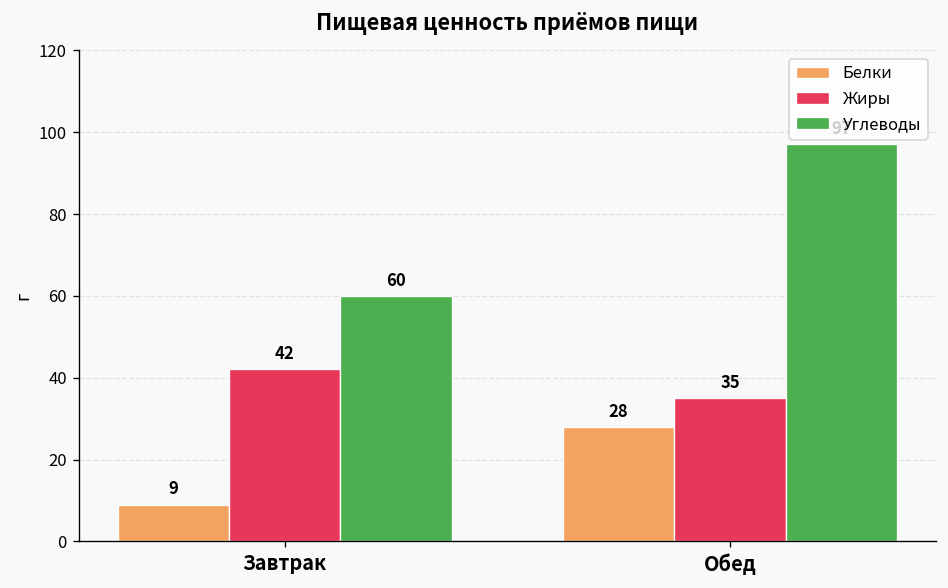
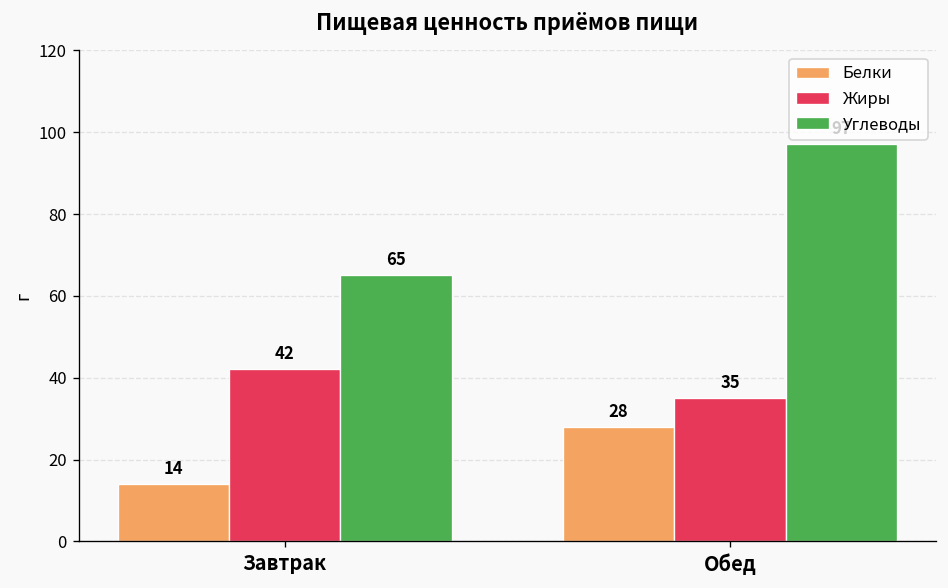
Белки, Завтрак: 9 -> 14
Углеводы, Завтрак: 60 -> 65
